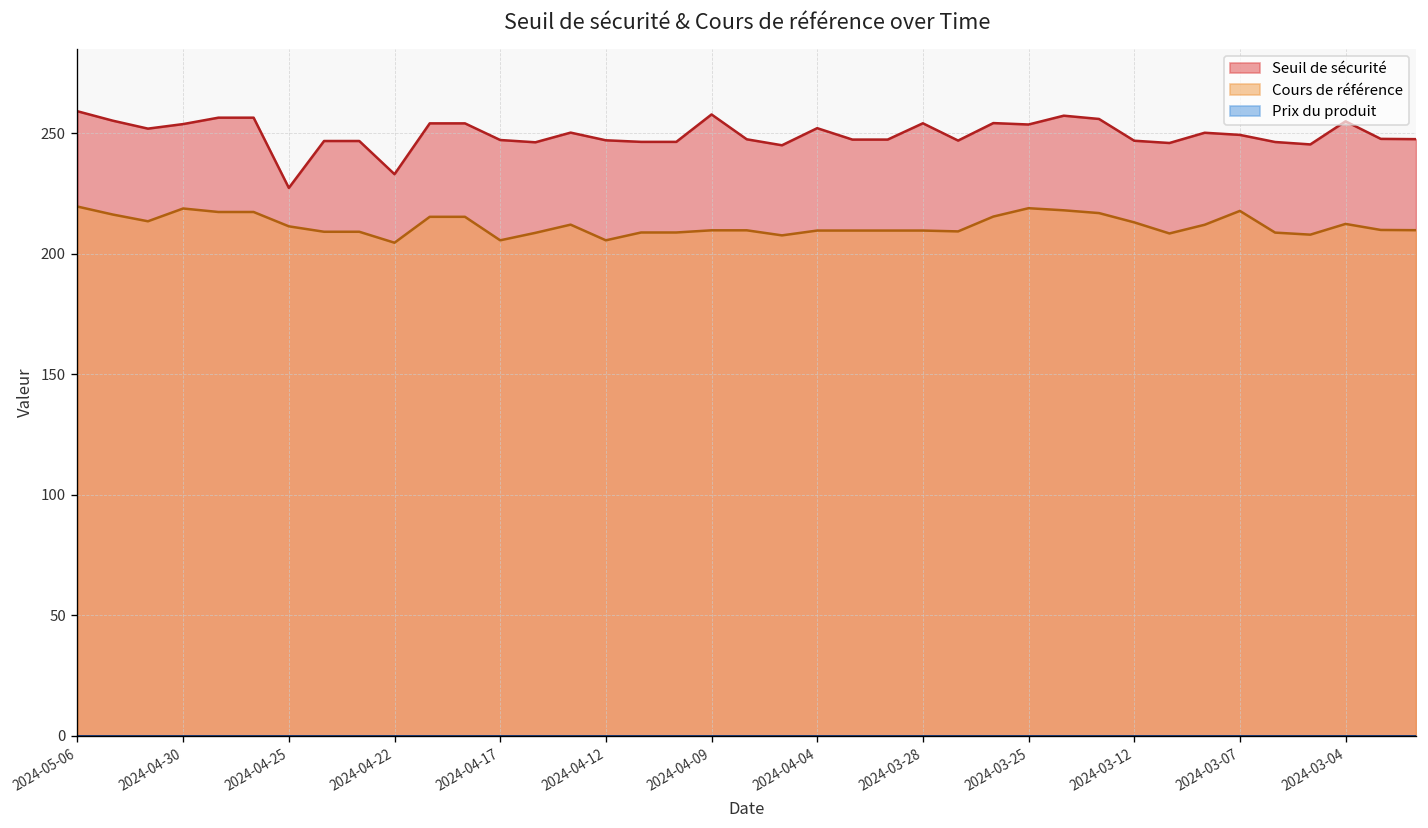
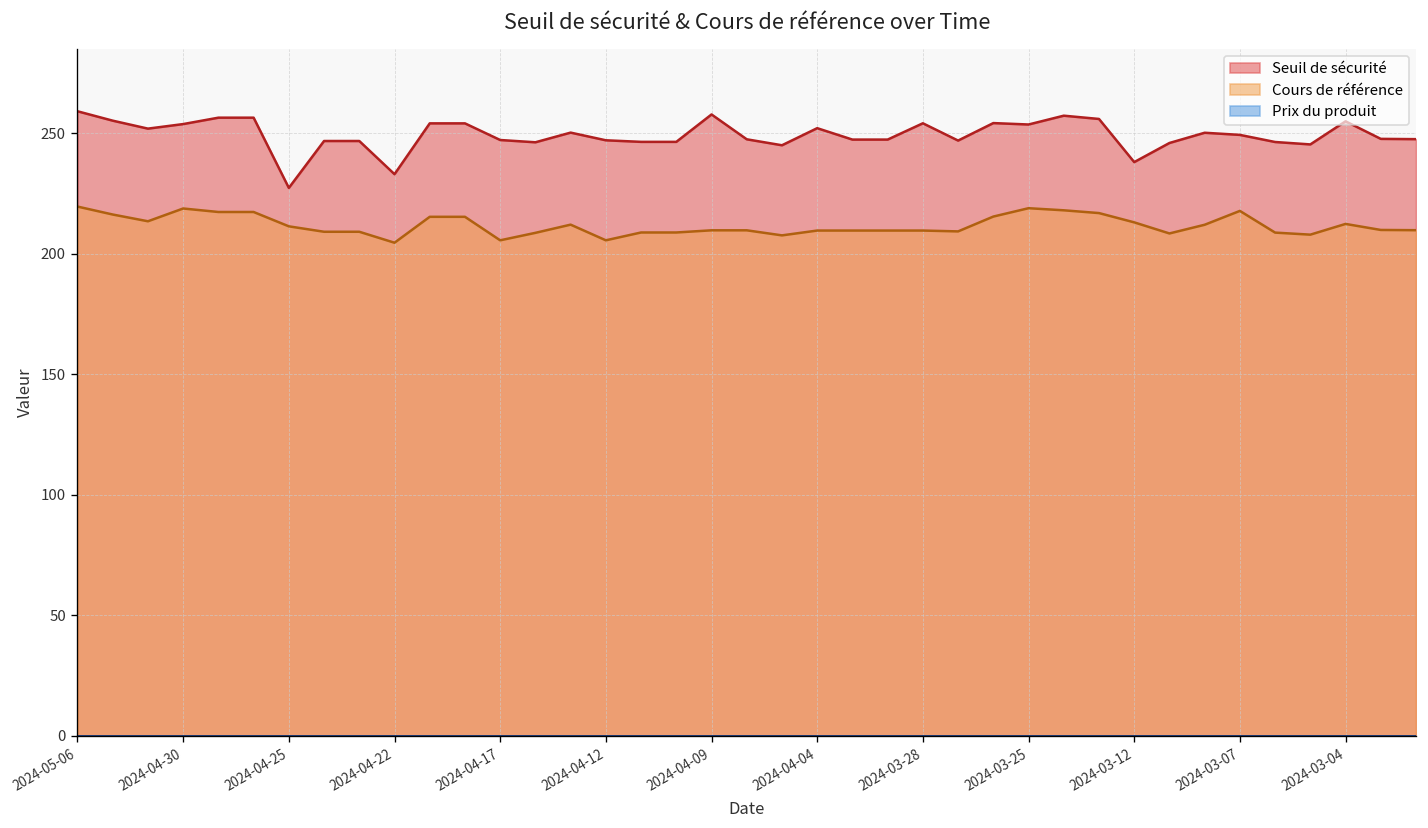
Seuil de sécurité, 2024-03-12: 247 -> 238
